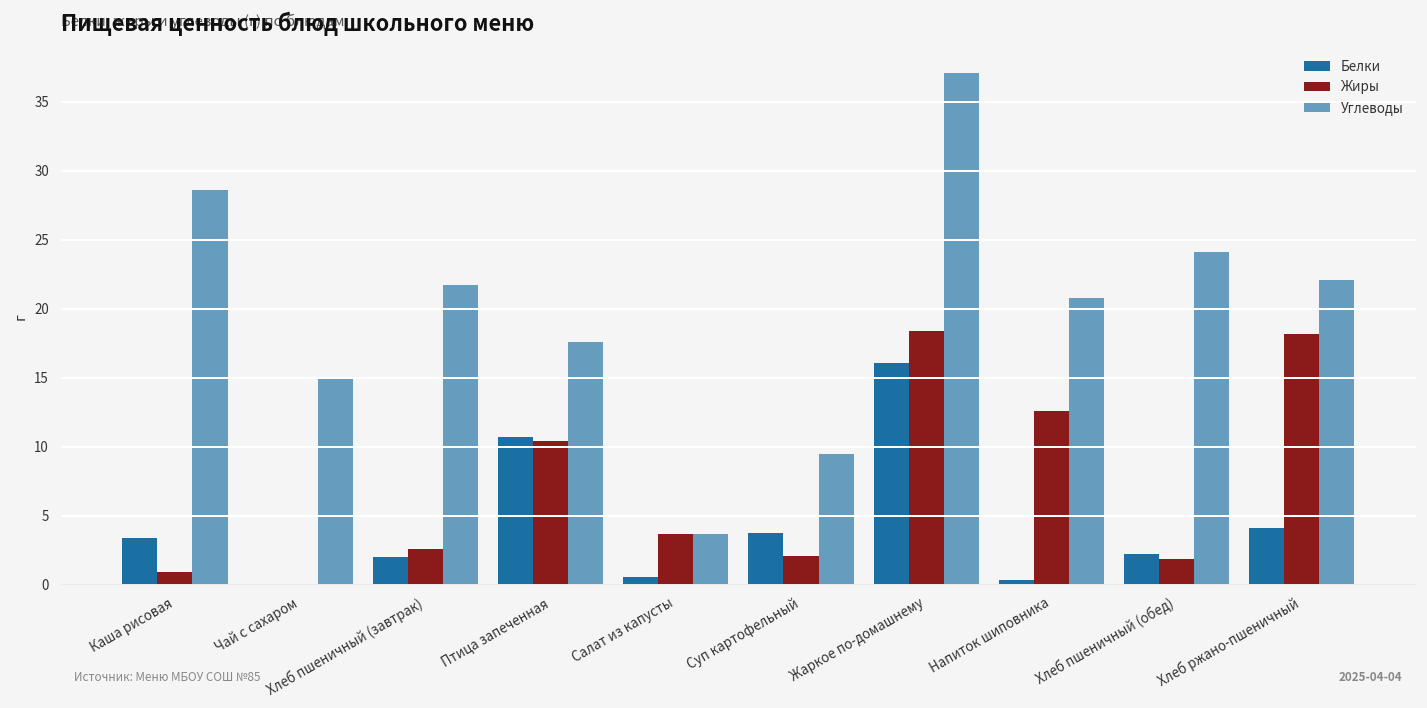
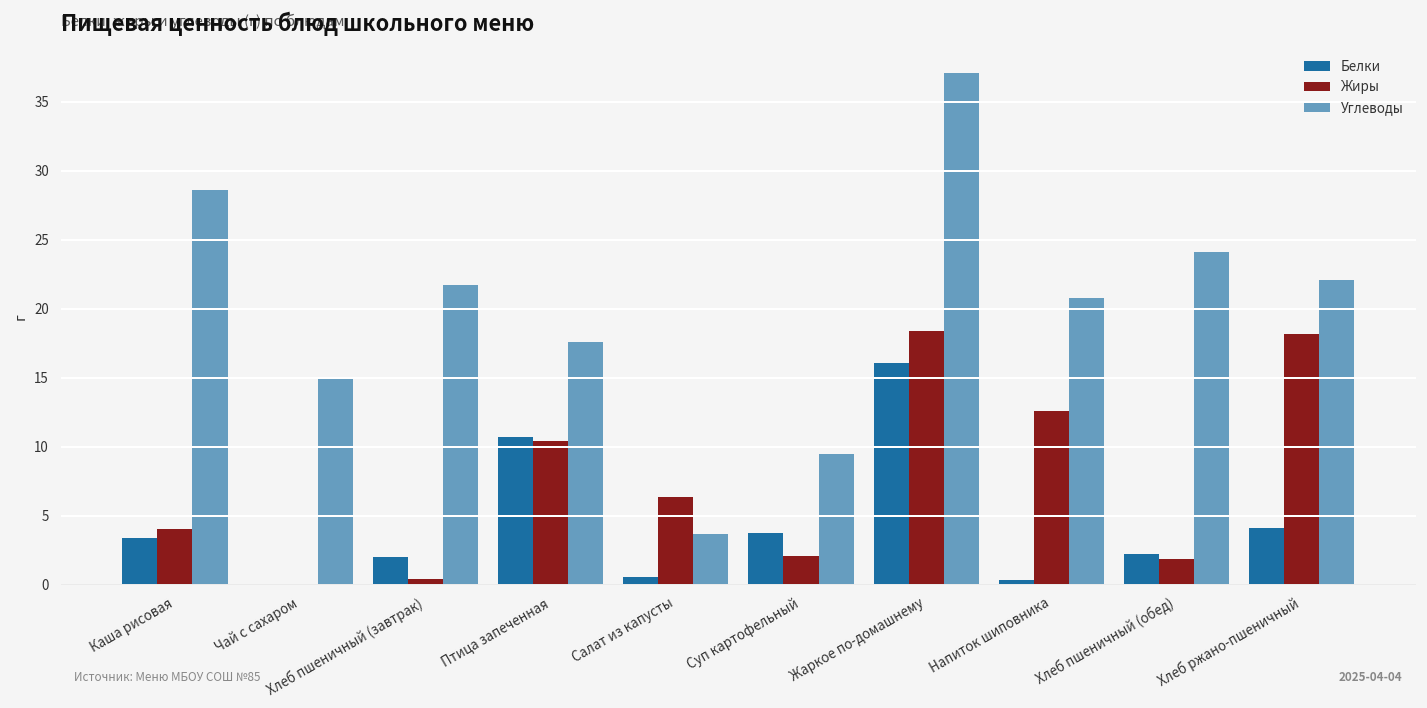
Жиры, Каша рисовая: 0.9 -> 4.1
Жиры, Хлеб пшеничный (завтрак): 2.6 -> 0.4
Жиры, Салат из капусты: 3.6 -> 6.4
